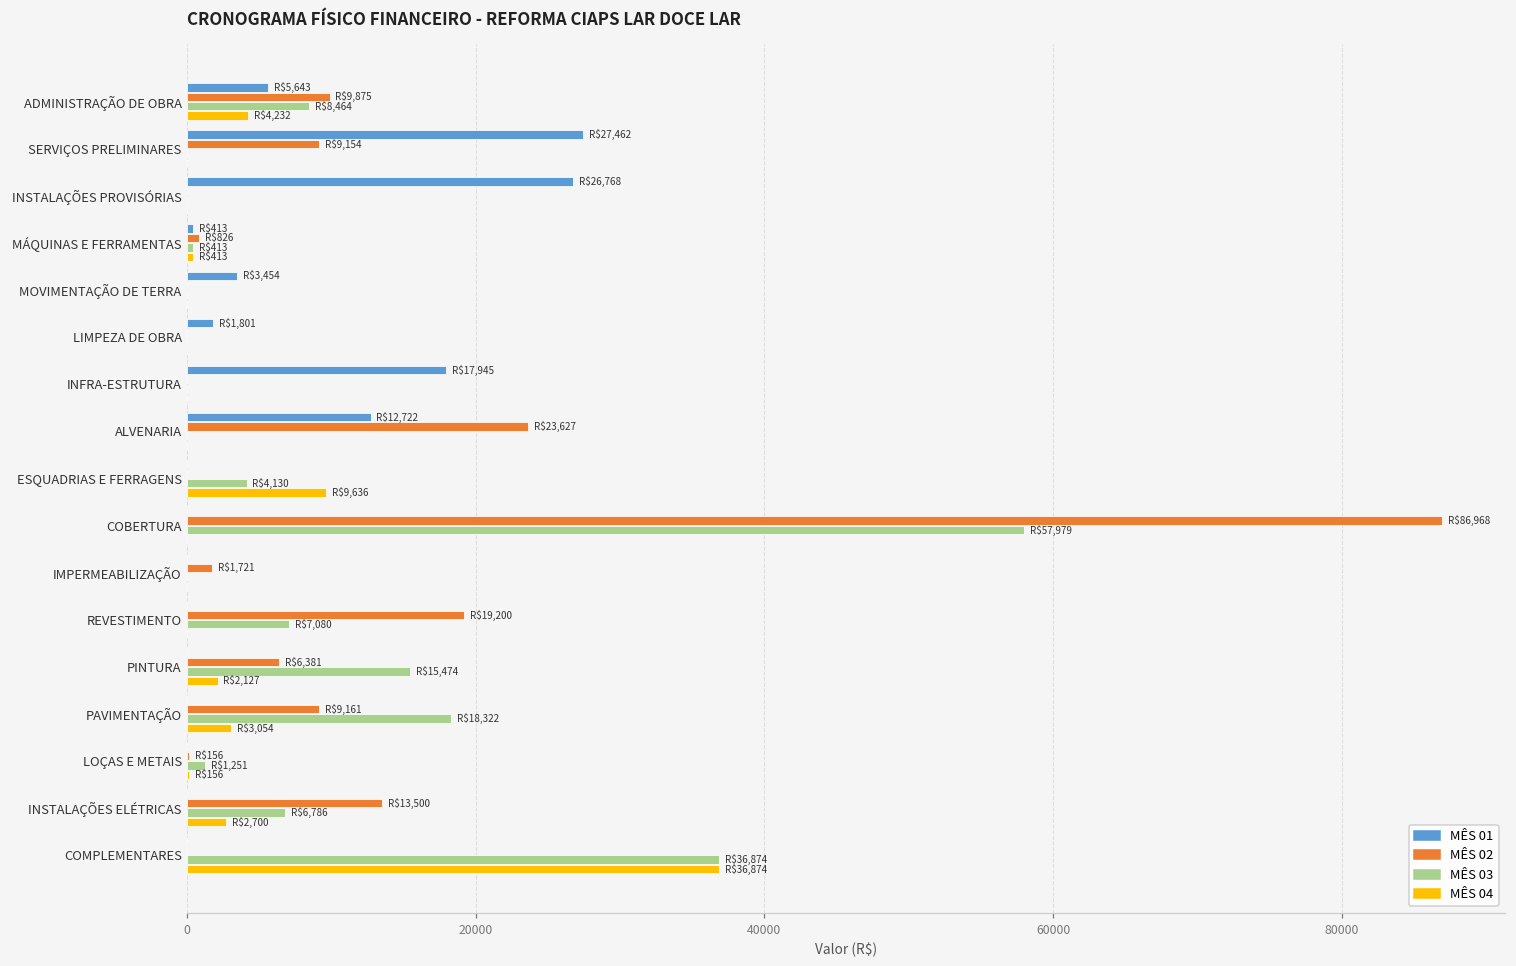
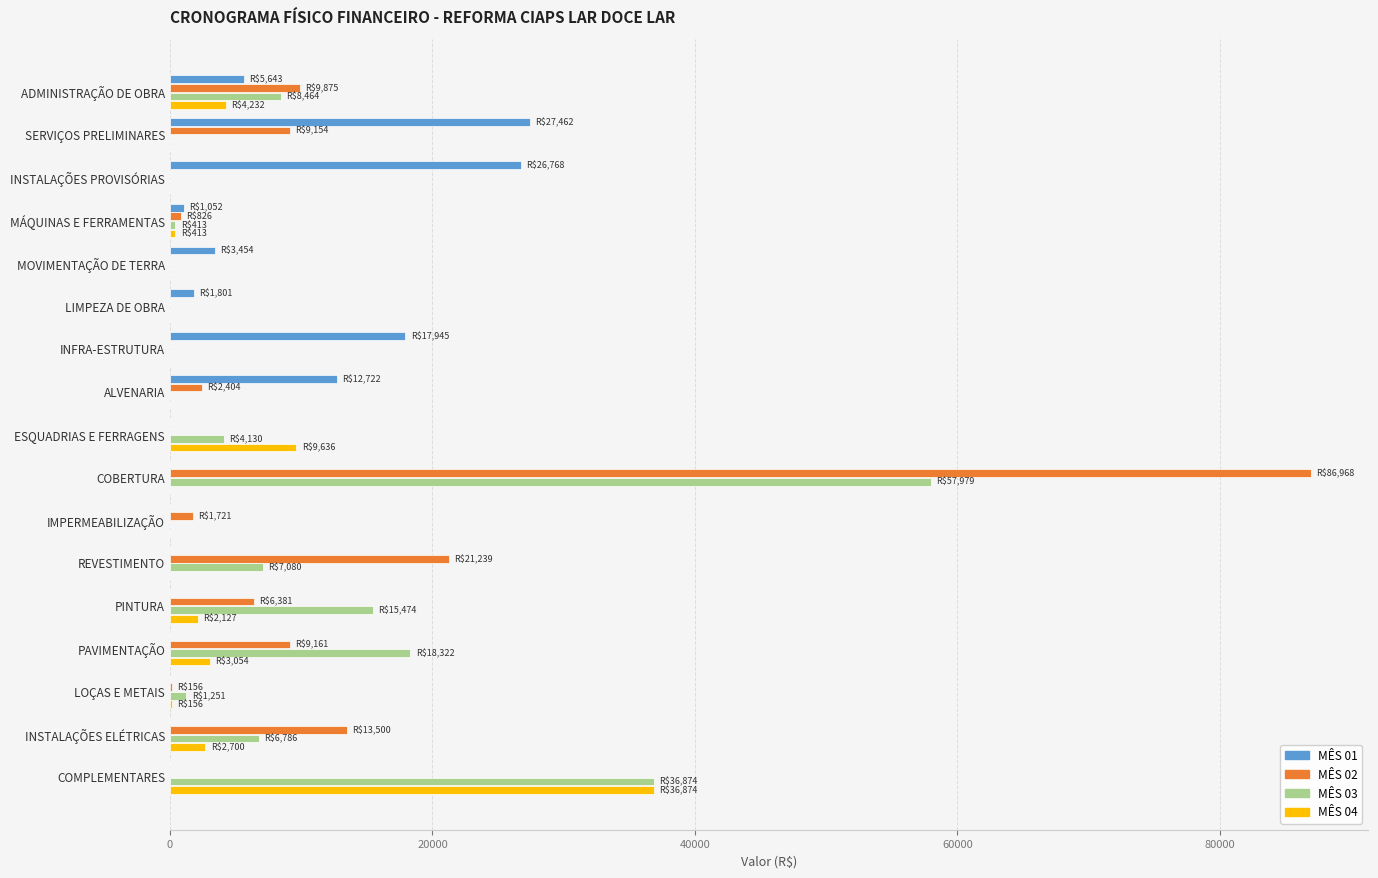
MÊS 01, MÁQUINAS E FERRAMENTAS: $413 -> $1,052
MÊS 02, ALVENARIA: $23,627 -> $2,404
MÊS 02, REVESTIMENTO: $19,200 -> $21,239
